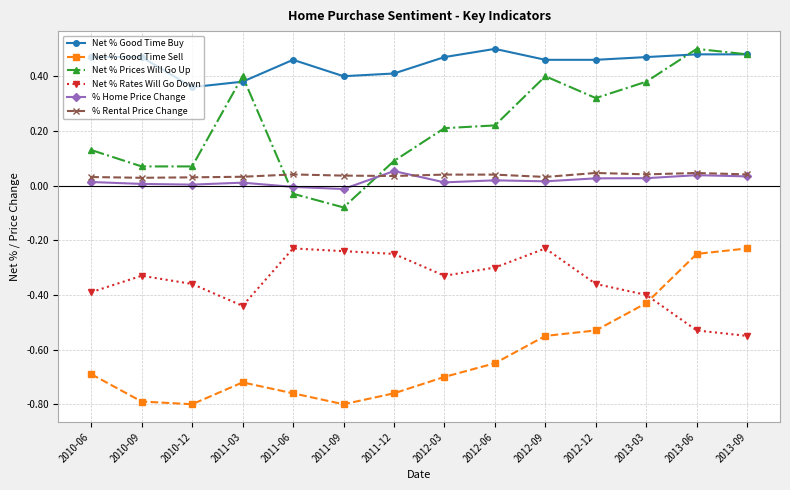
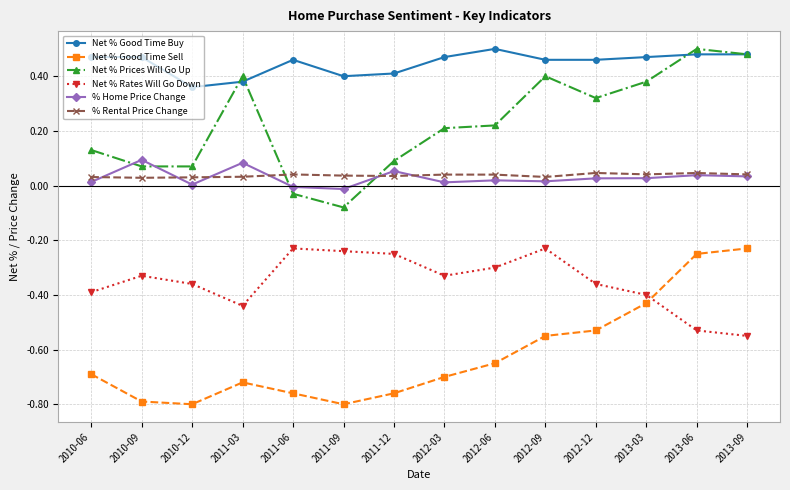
% Home Price Change, 2010-09: 0.01 -> 0.09
% Home Price Change, 2011-03: 0.01 -> 0.08
